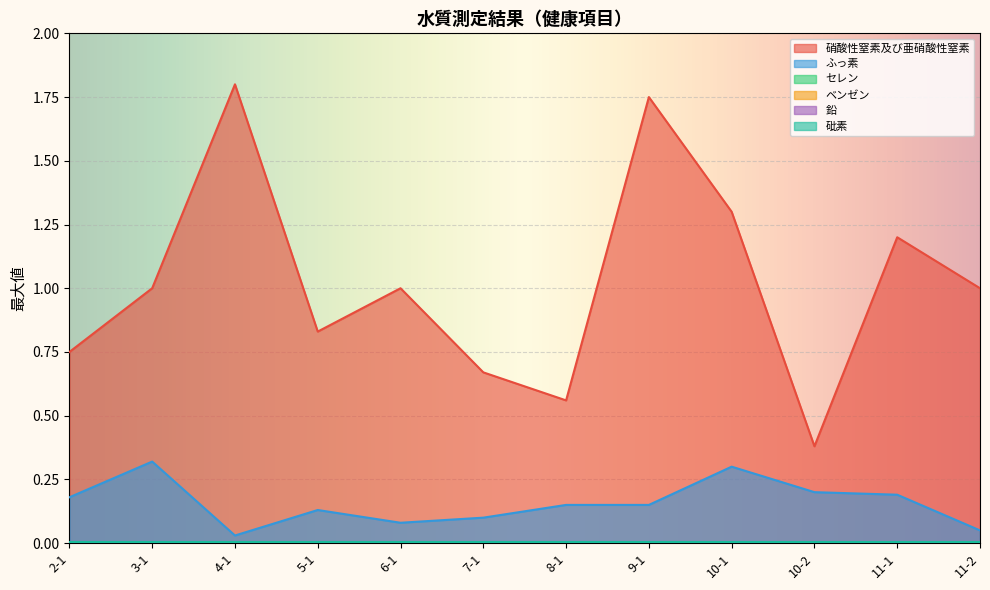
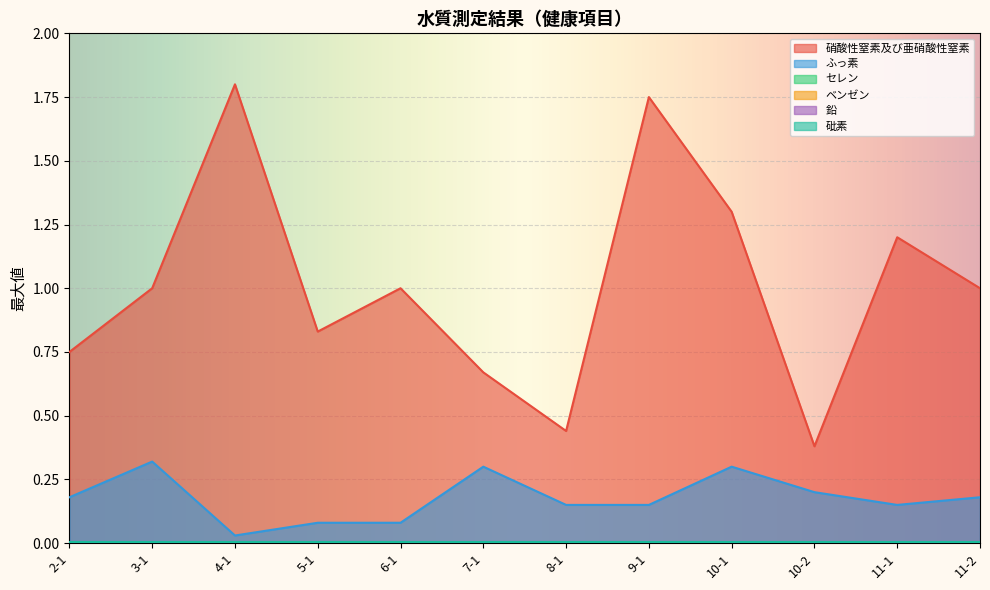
ふっ素, 5-1: 0.13 -> 0.08
ふっ素, 7-1: 0.1 -> 0.3
硝酸性窒素及び亜硝酸性窒素, 8-1: 0.56 -> 0.44
ふっ素, 11-1: 0.19 -> 0.15
ふっ素, 11-2: 0.05 -> 0.18
